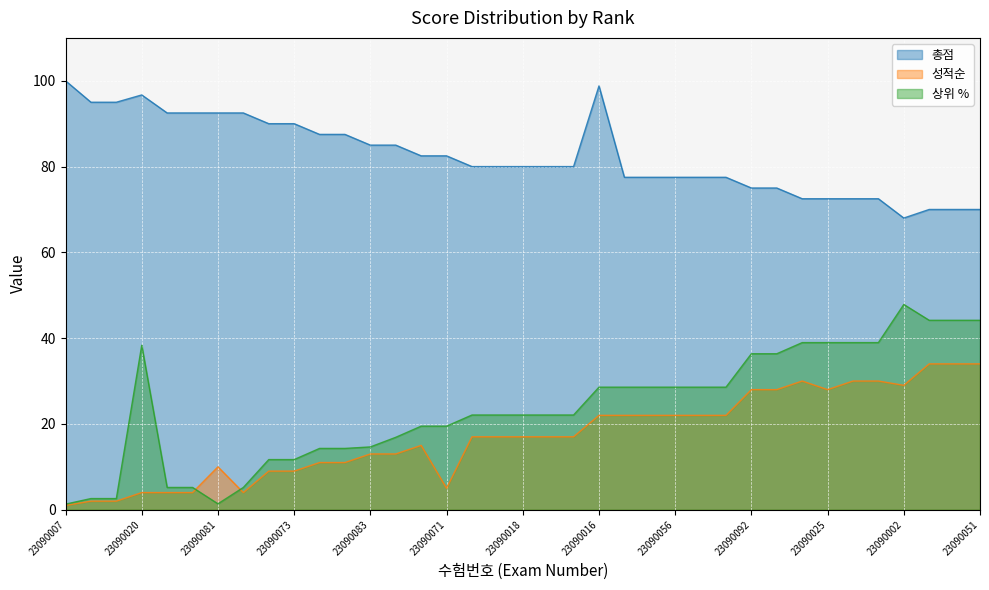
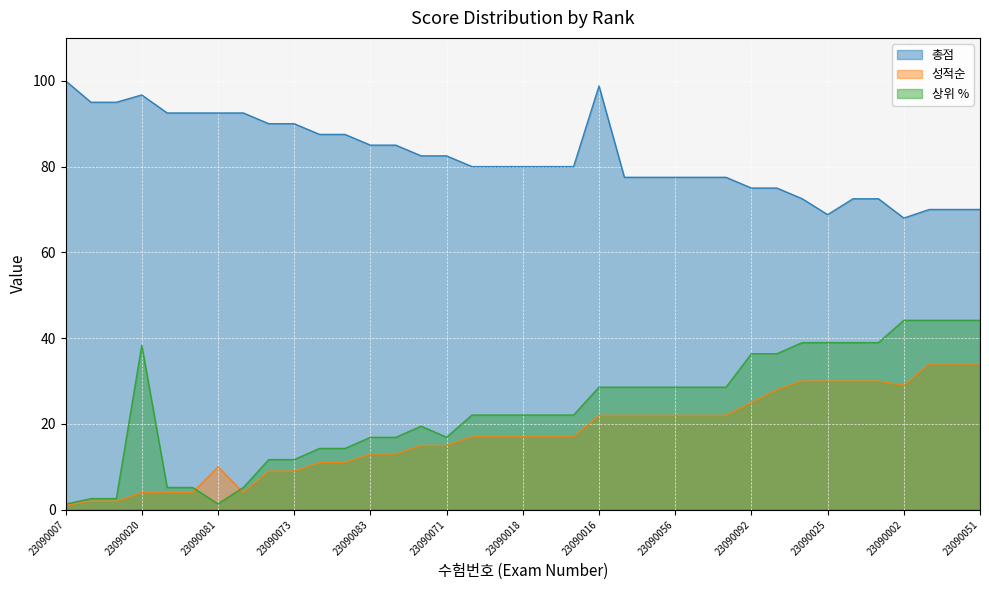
상위 %, 23090083: 15 -> 17
성적순, 23090071: 5 -> 15
상위 %, 23090071: 19 -> 17
성적순, 23090092: 28 -> 25
총점, 23090025: 73 -> 69
성적순, 23090025: 28 -> 30
상위 %, 23090002: 48 -> 44
